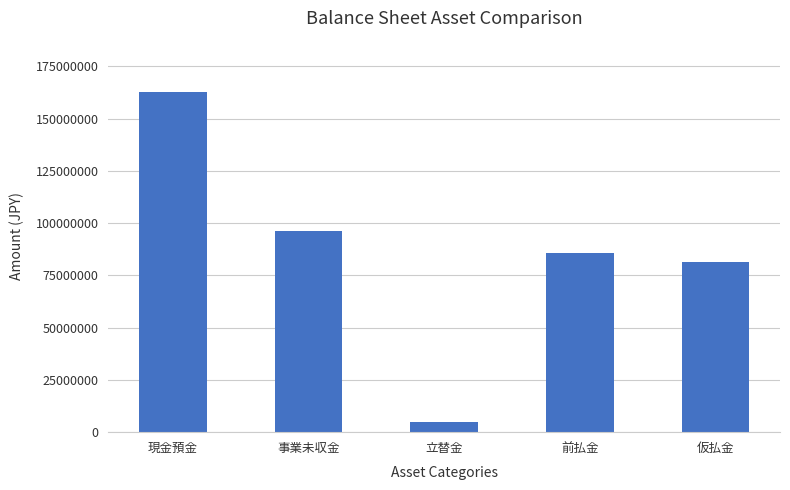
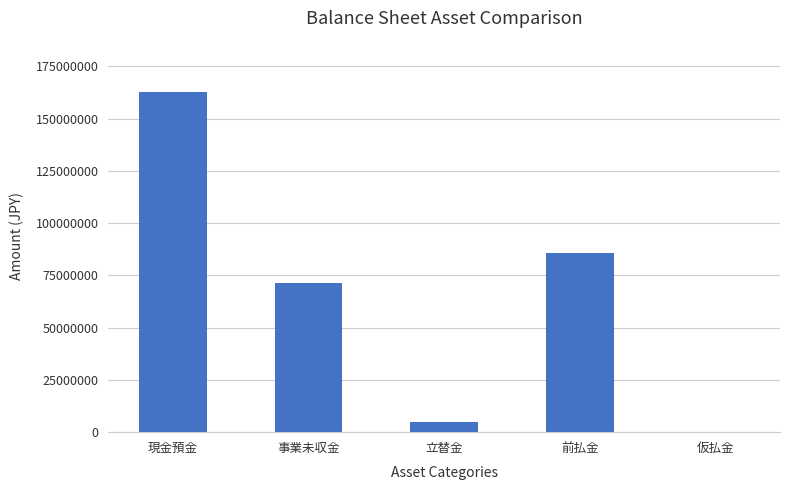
事業未収金: 96000000 -> 71000000
仮払金: 81000000 -> 0
